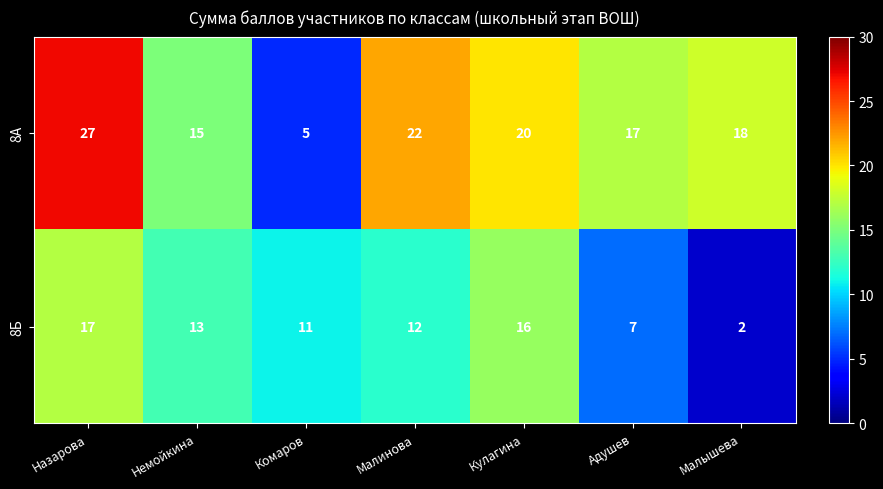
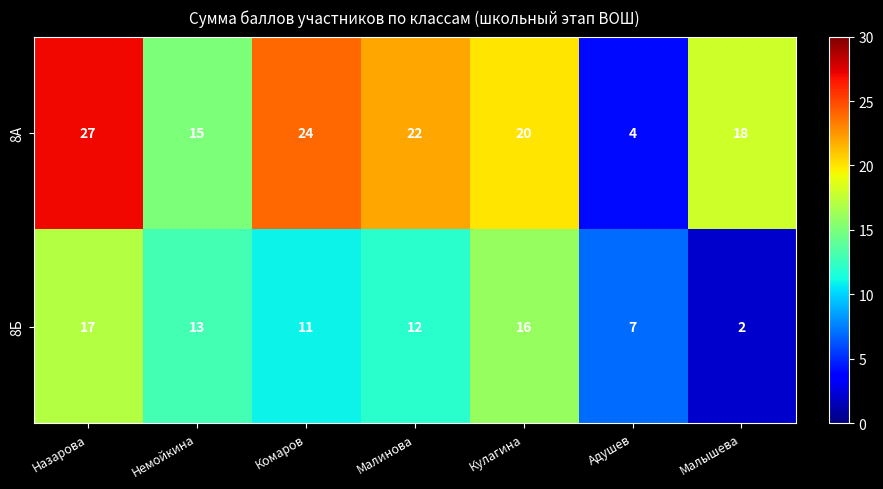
8А, Комаров: 5 -> 24
8А, Адушев: 17 -> 4
